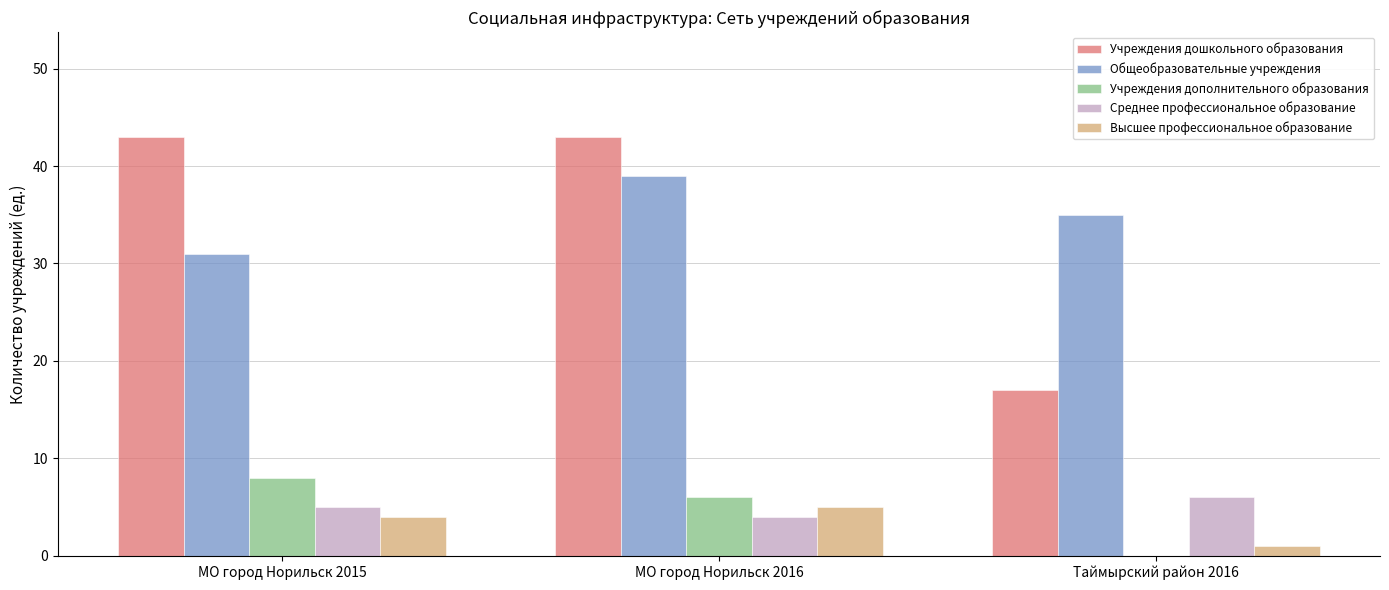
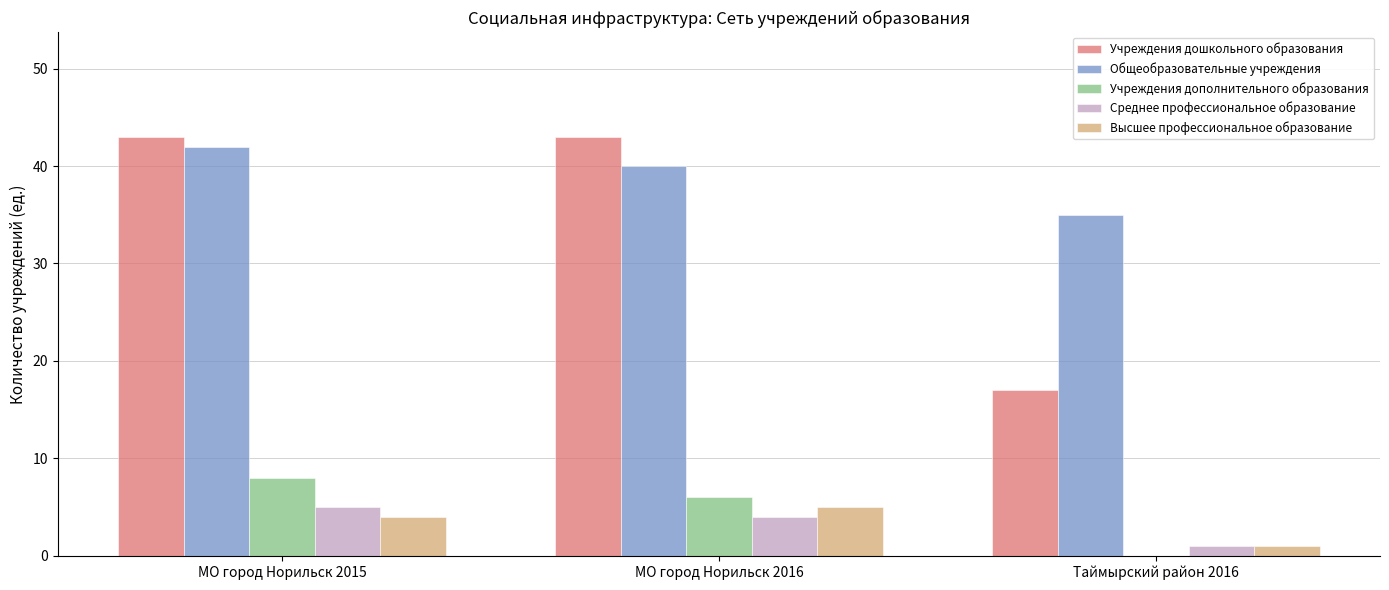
Общеобразовательные учреждения, МО город Норильск 2015: 31 -> 42
Общеобразовательные учреждения, МО город Норильск 2016: 39 -> 40
Среднее профессиональное образование, Таймырский район 2016: 6 -> 1
